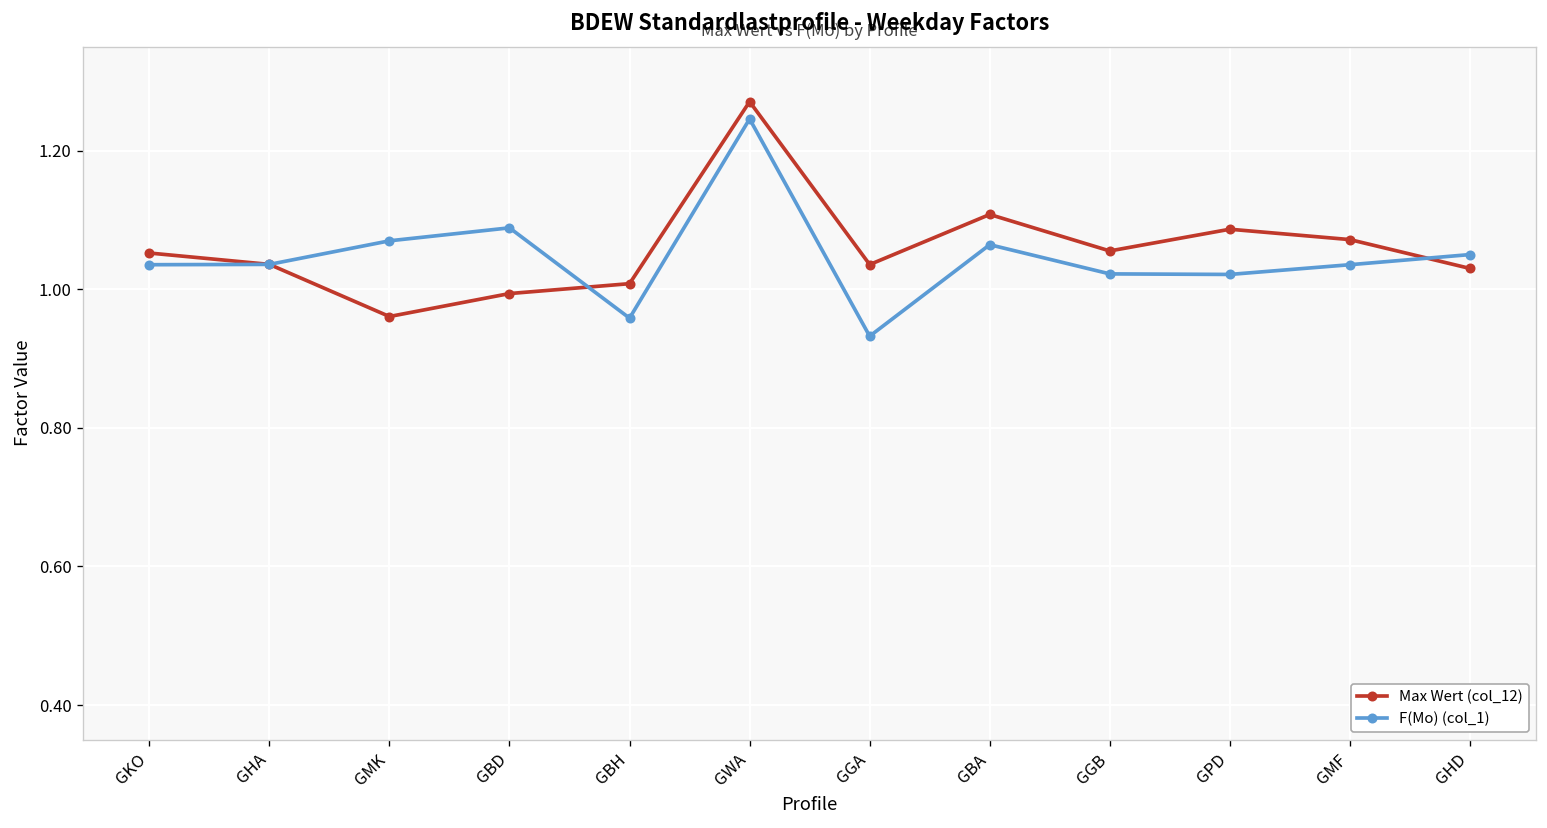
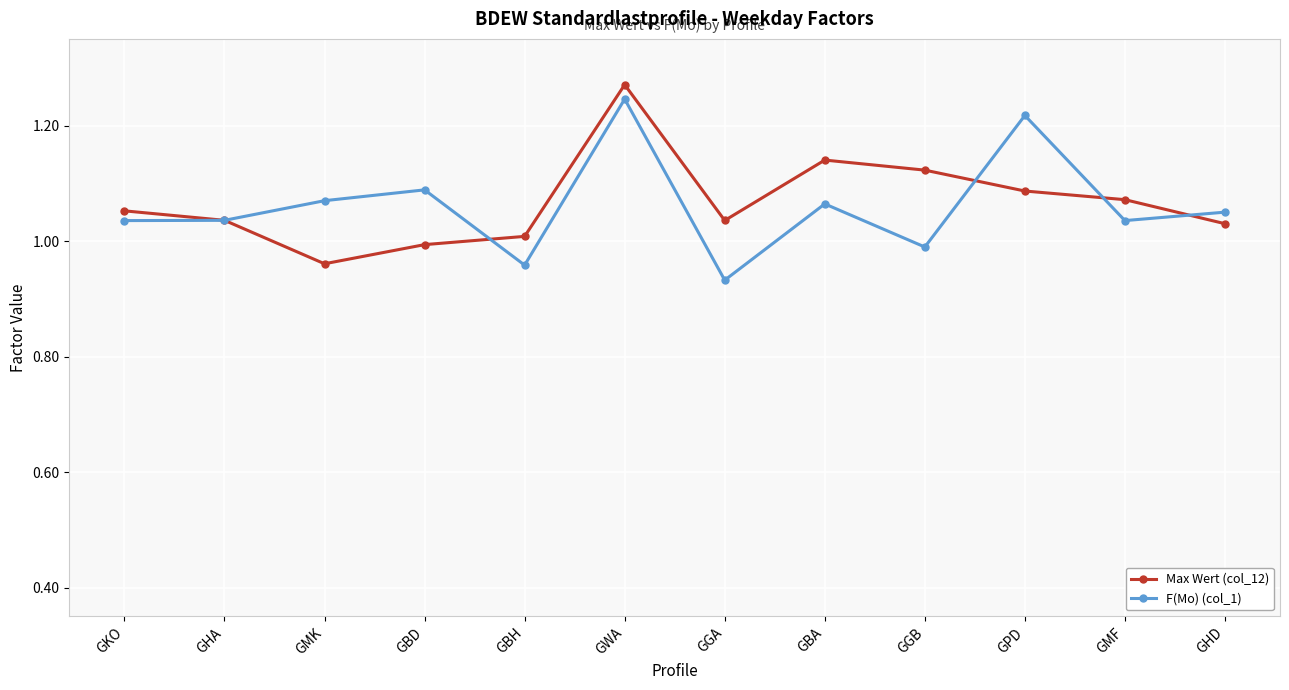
Max Wert (col_12), GBA: 1.11 -> 1.14
Max Wert (col_12), GGB: 1.06 -> 1.12
F(Mo) (col_1), GGB: 1.02 -> 0.99
F(Mo) (col_1), GPD: 1.02 -> 1.22
